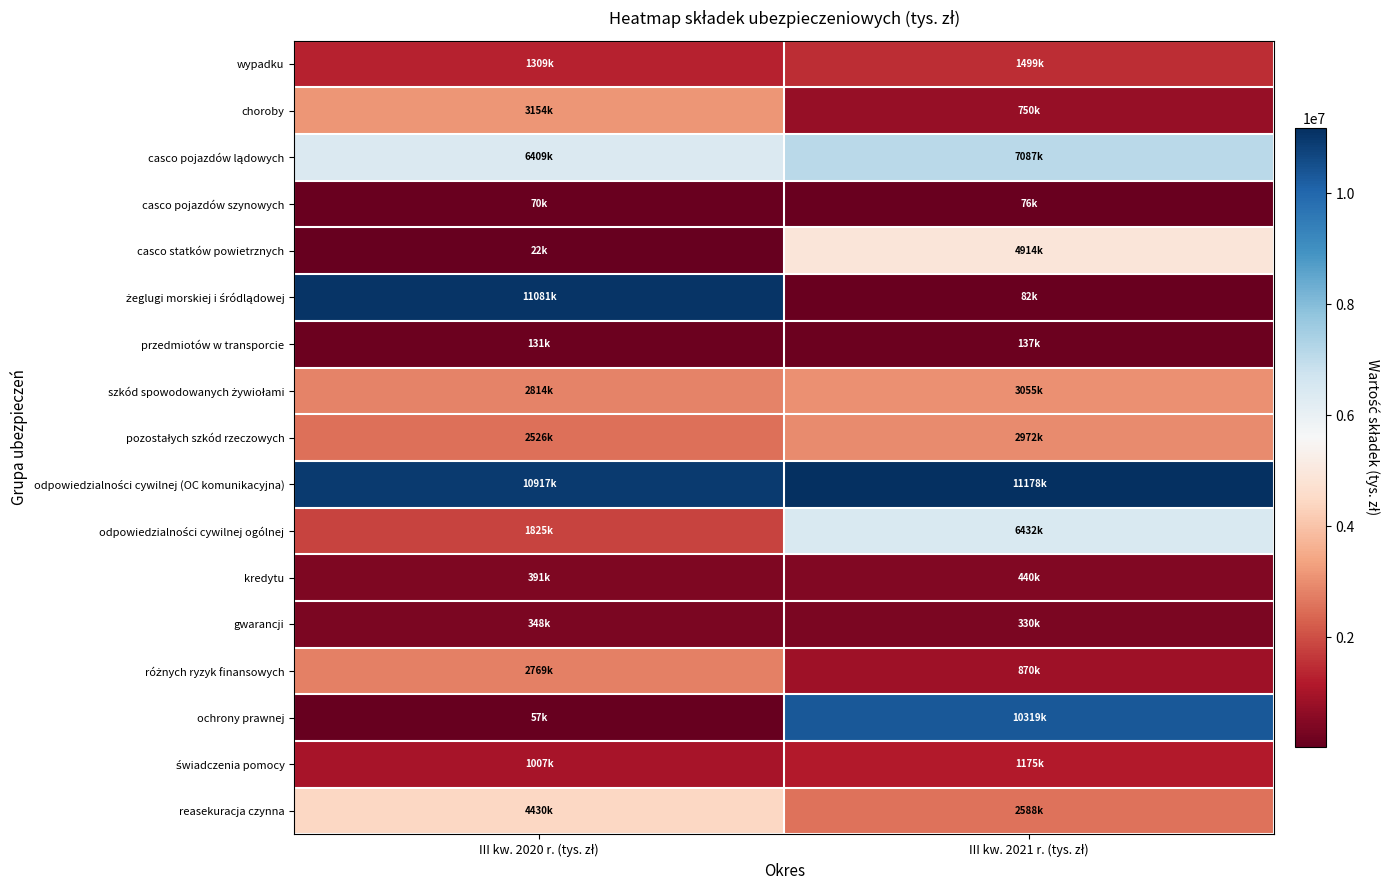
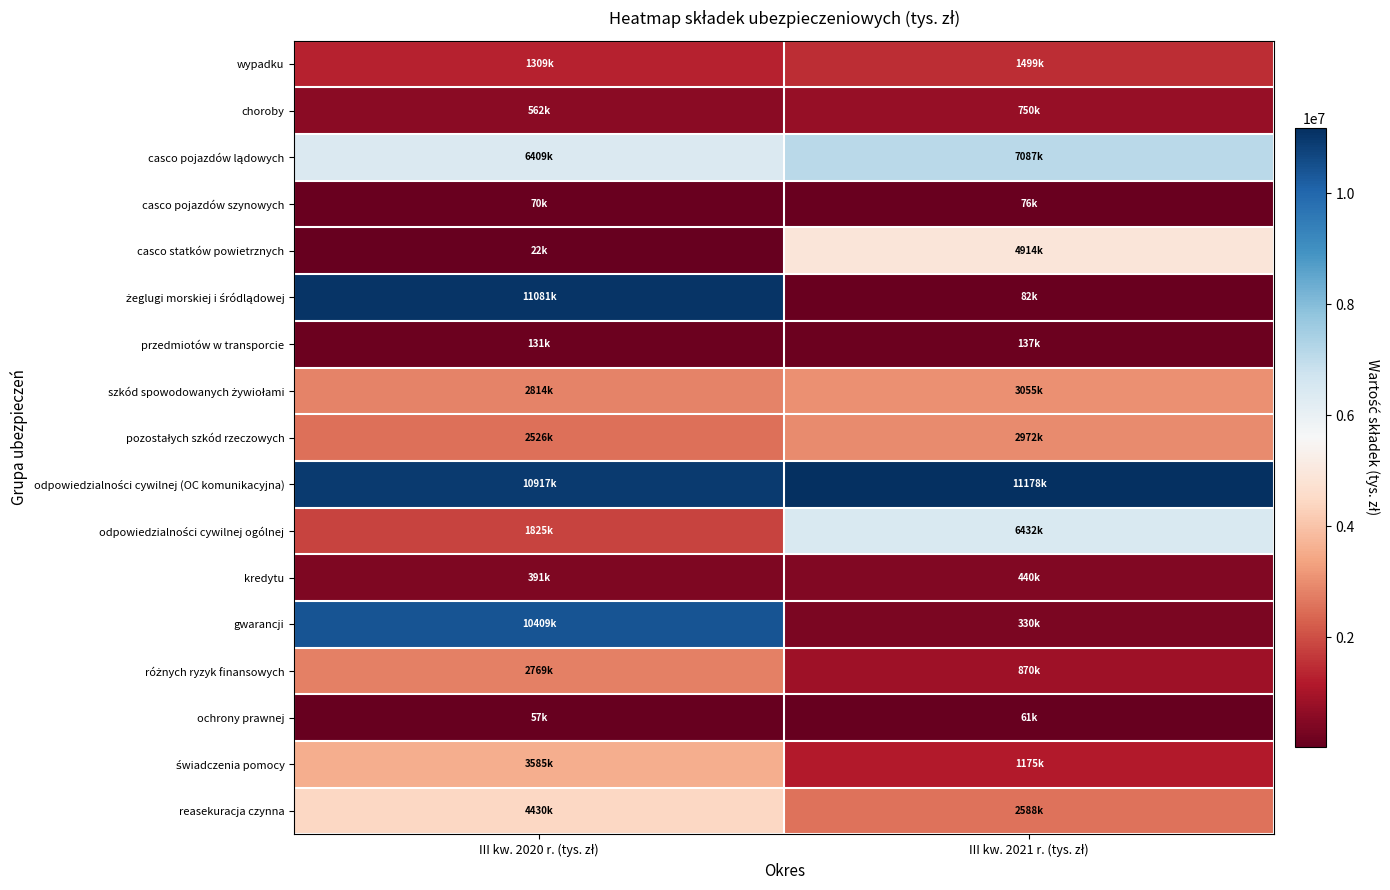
choroby, III kw. 2020 r. (tys. zł): 3154k -> 562k
gwarancji, III kw. 2020 r. (tys. zł): 348k -> 10409k
ochrony prawnej, III kw. 2021 r. (tys. zł): 10319k -> 61k
świadczenia pomocy, III kw. 2020 r. (tys. zł): 1007k -> 3585k
